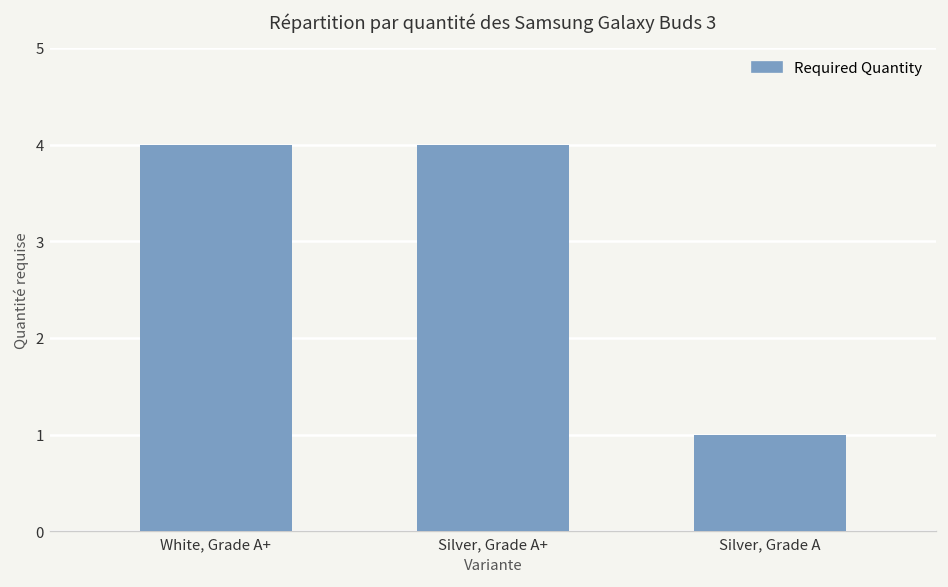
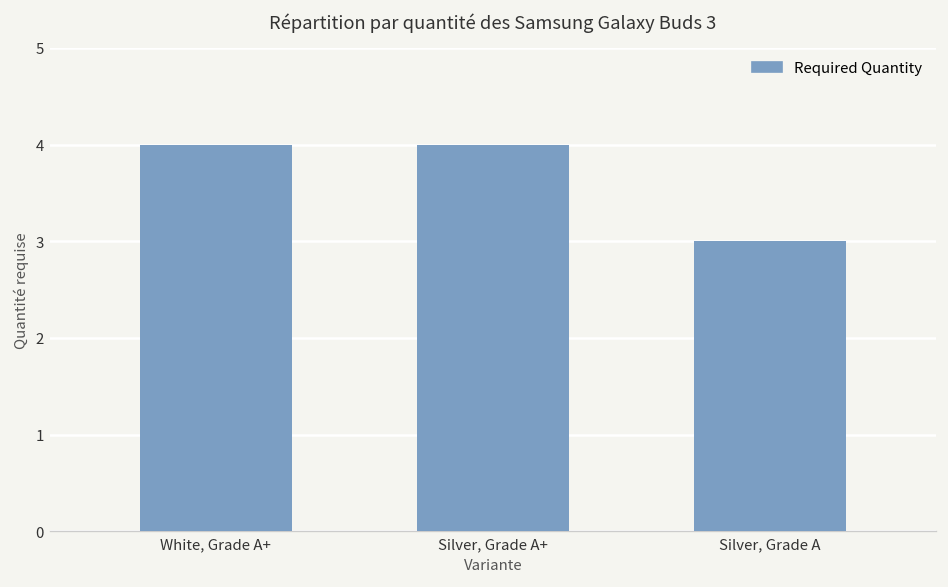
Silver, Grade A: 1 -> 3
